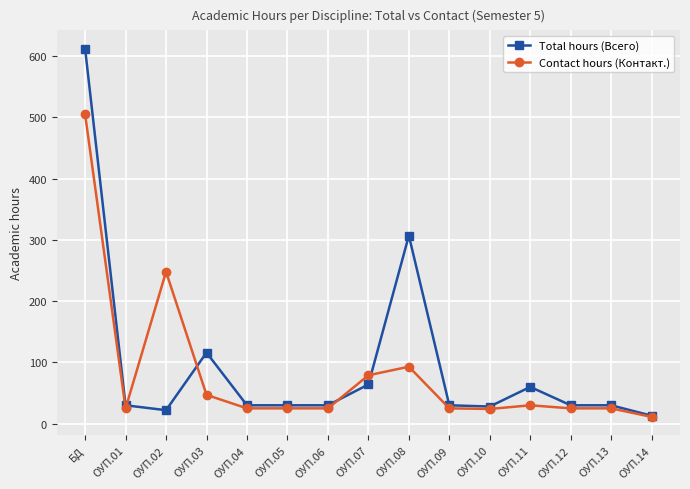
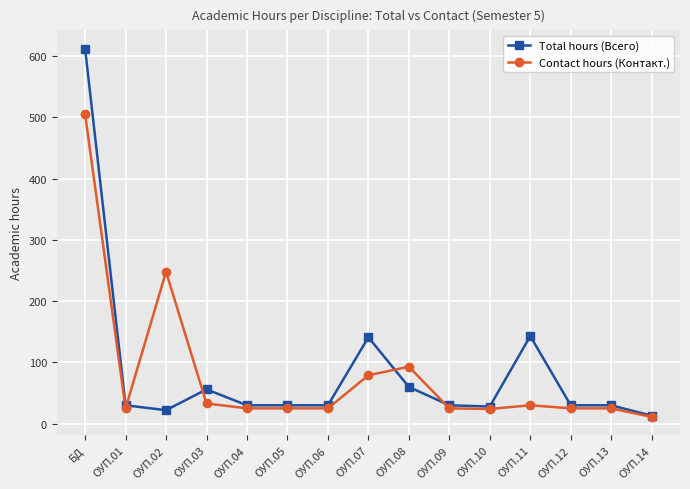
Total hours (Всего), ОУП.03: 120 -> 60
Contact hours (Контакт.), ОУП.03: 50 -> 30
Total hours (Всего), ОУП.07: 60 -> 140
Total hours (Всего), ОУП.08: 310 -> 60
Total hours (Всего), ОУП.11: 60 -> 140
